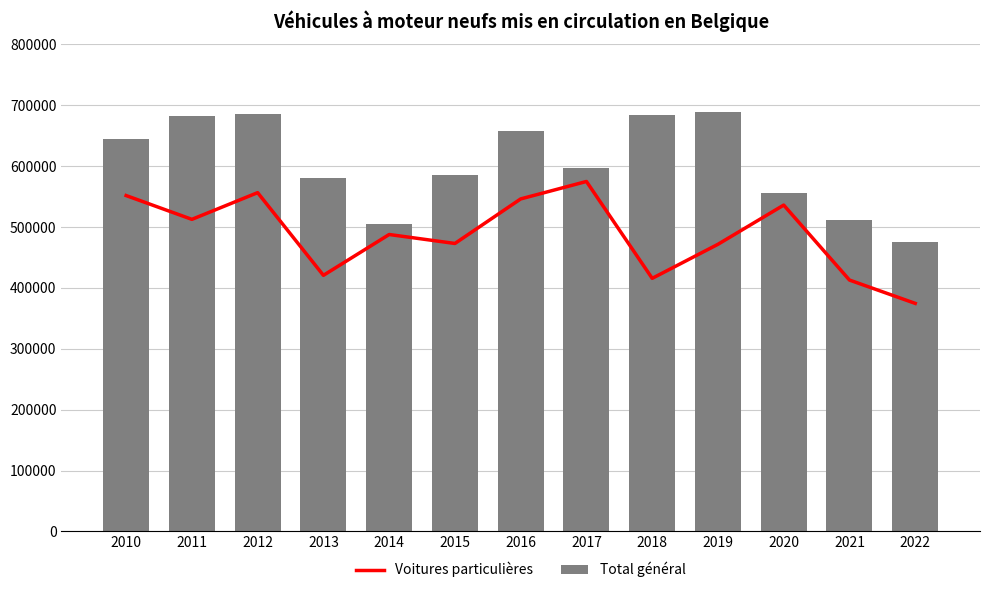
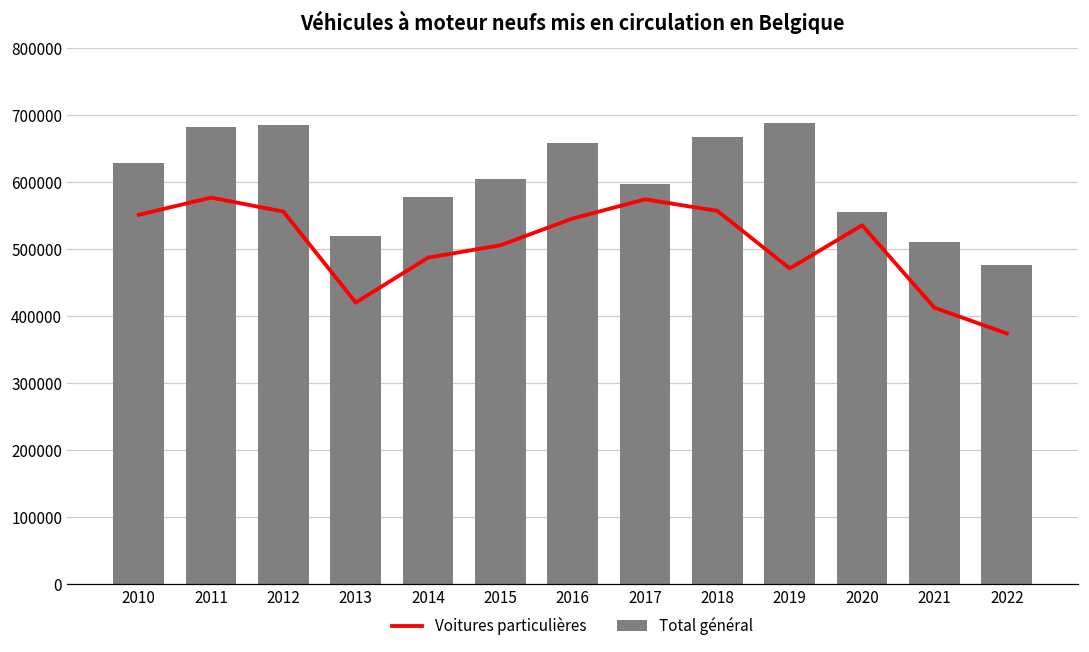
Total général, 2010: 640000 -> 630000
Voitures particulières, 2011: 510000 -> 580000
Total général, 2013: 580000 -> 520000
Total général, 2014: 500000 -> 580000
Voitures particulières, 2015: 470000 -> 510000
Total général, 2015: 590000 -> 610000
Voitures particulières, 2018: 420000 -> 560000
Total général, 2018: 680000 -> 670000
